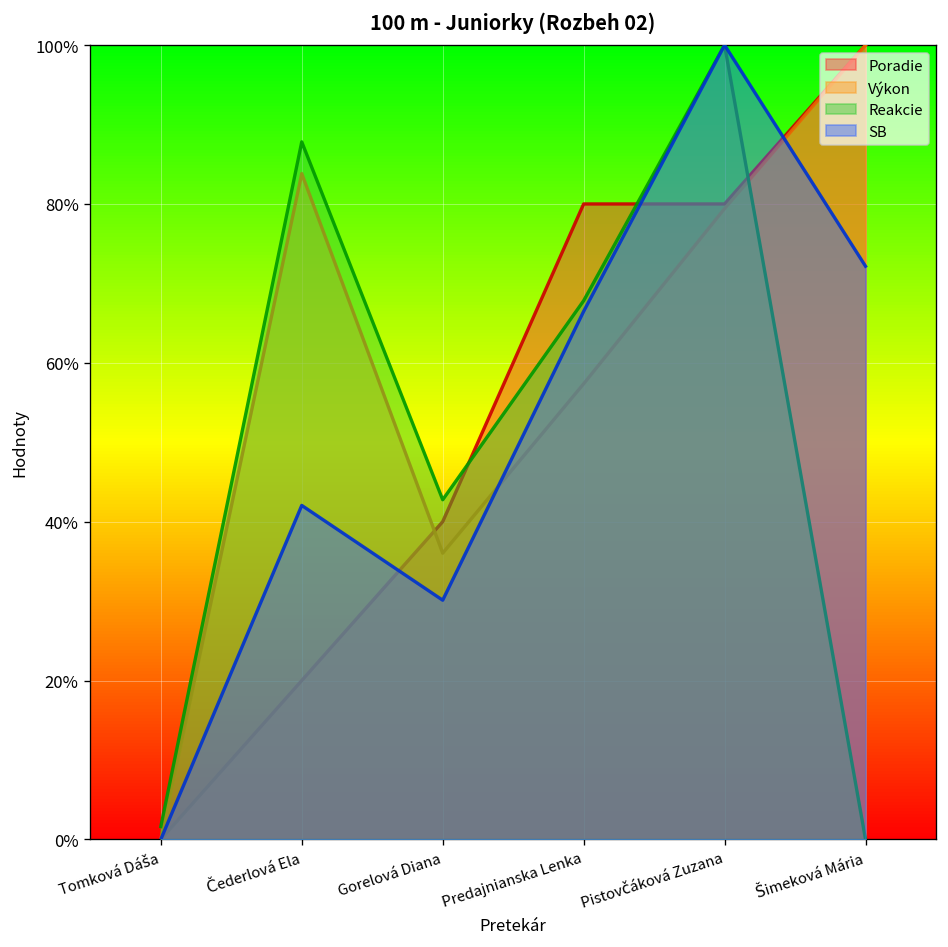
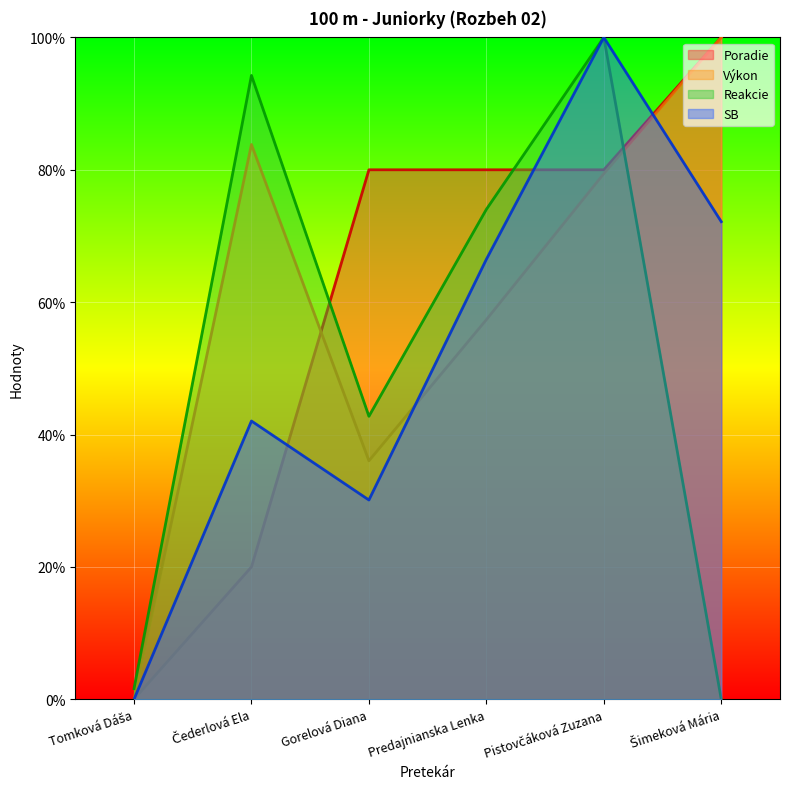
Reakcie, Čederlová Ela: 88% -> 94%
Poradie, Gorelová Diana: 40% -> 80%
Reakcie, Predajnianska Lenka: 68% -> 74%
